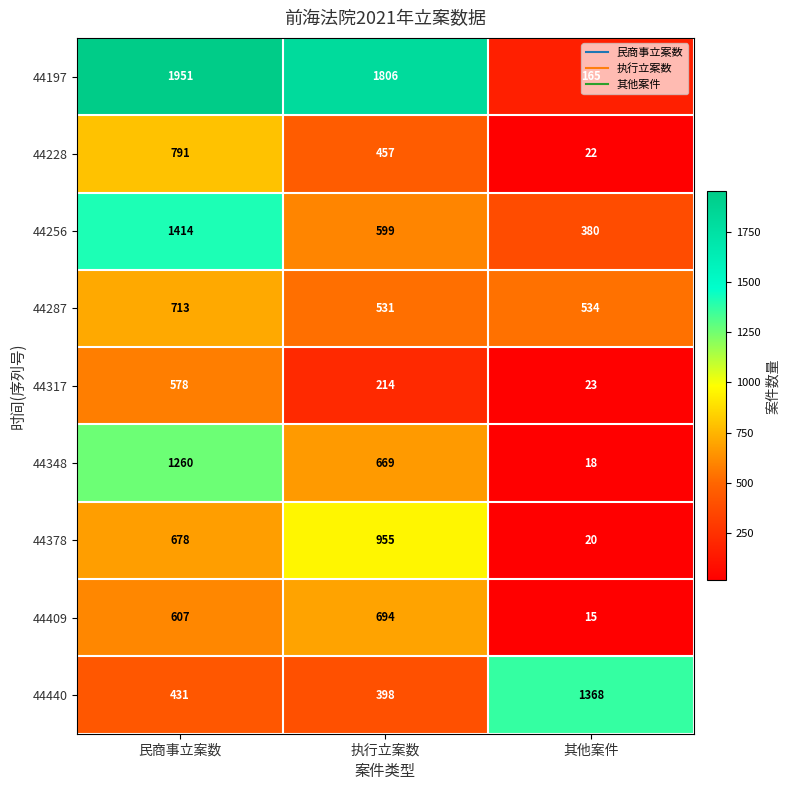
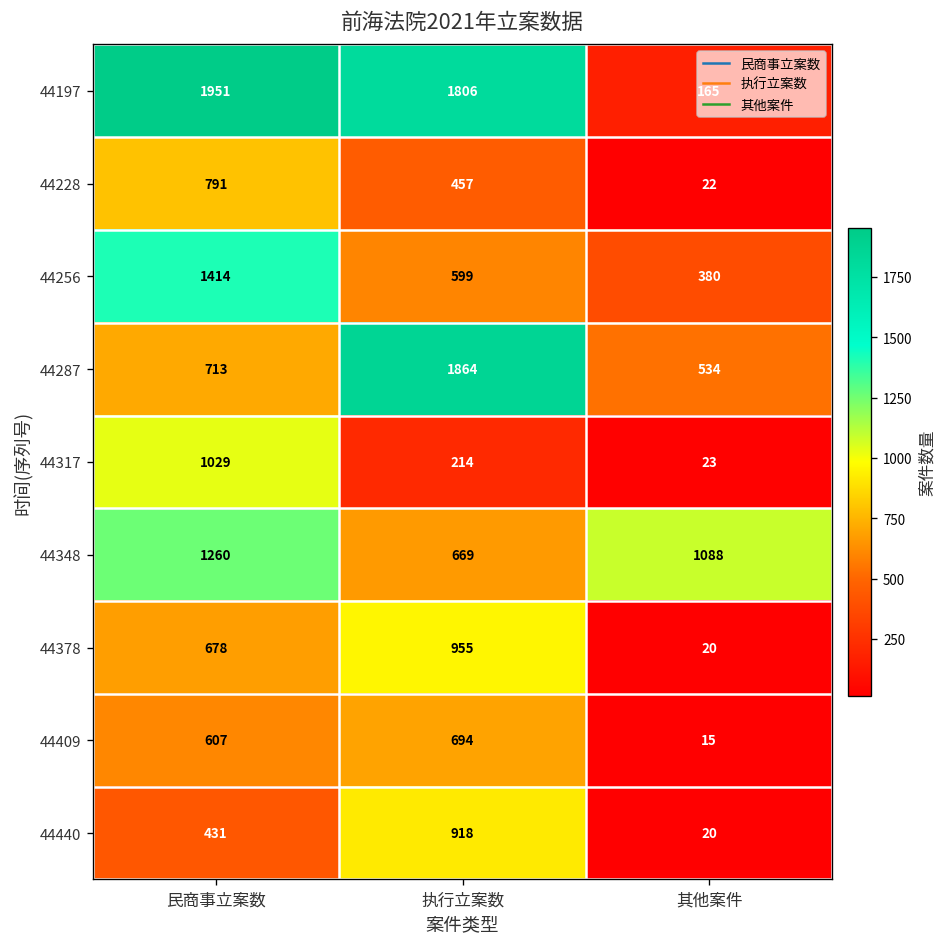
44287, 执行立案数: 531 -> 1864
44317, 民商事立案数: 578 -> 1029
44348, 其他案件: 18 -> 1088
44440, 执行立案数: 398 -> 918
44440, 其他案件: 1368 -> 20
